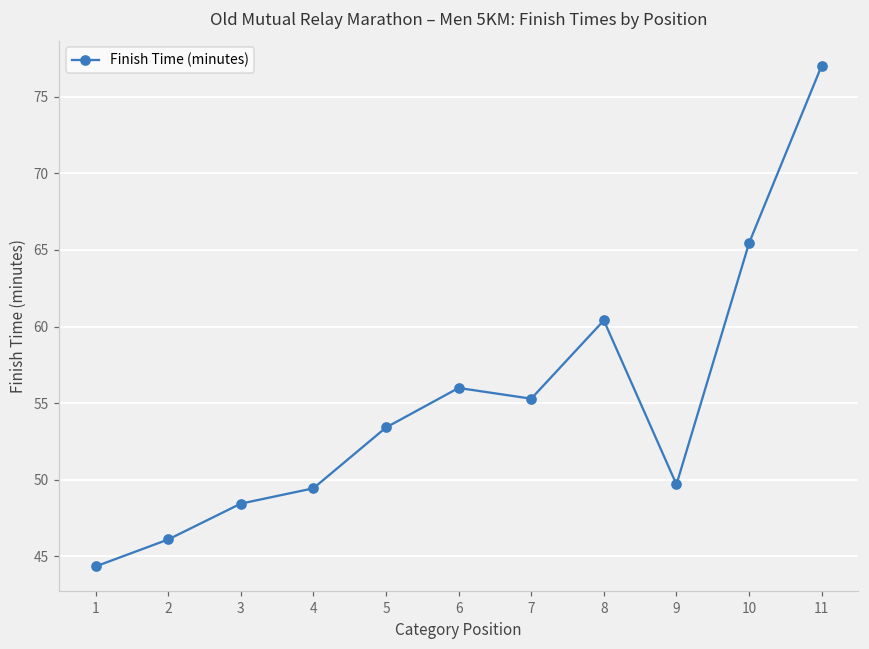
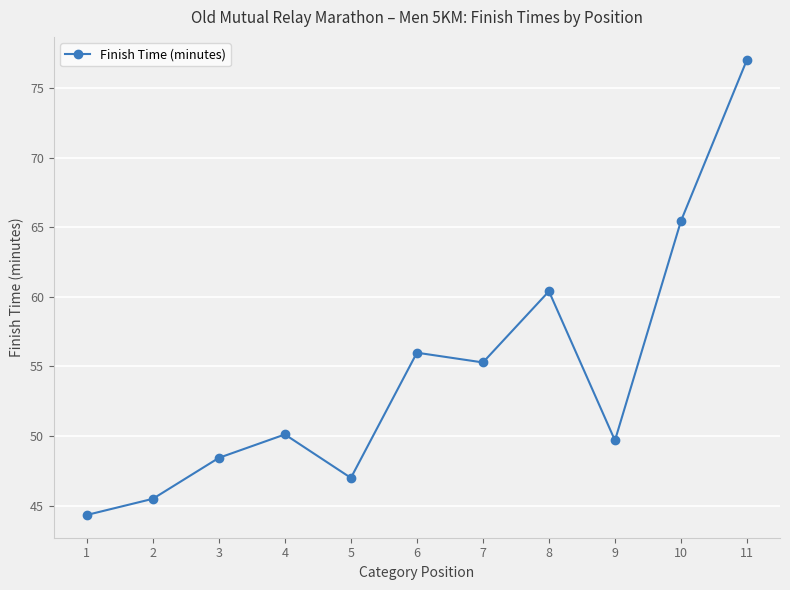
2: 46.1 -> 45.5
4: 49.4 -> 50.1
5: 53.4 -> 47.0
